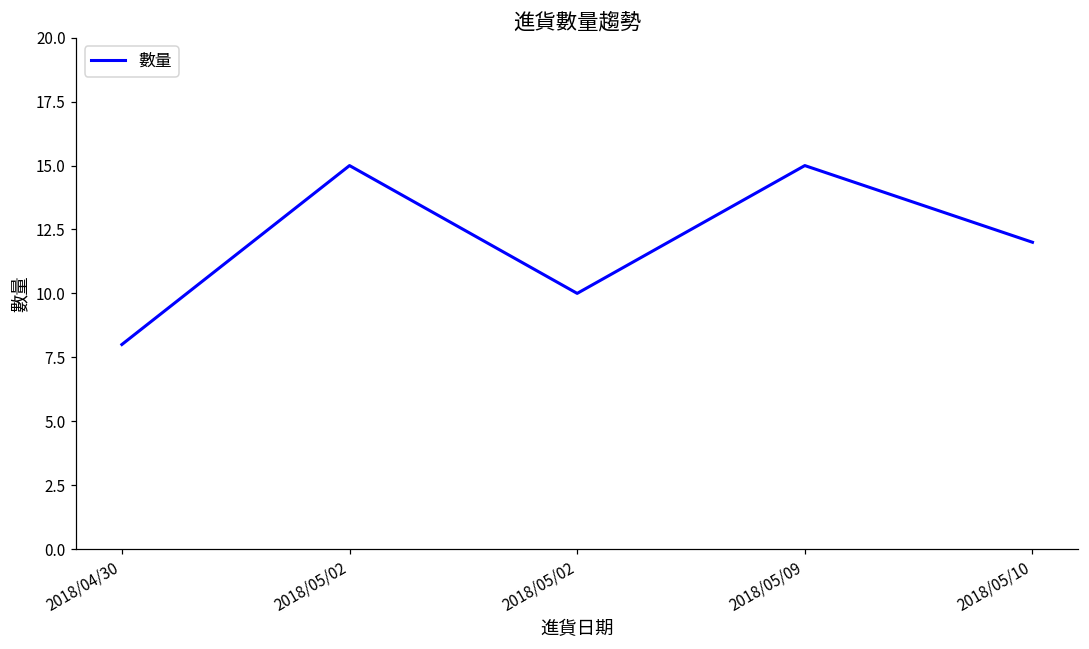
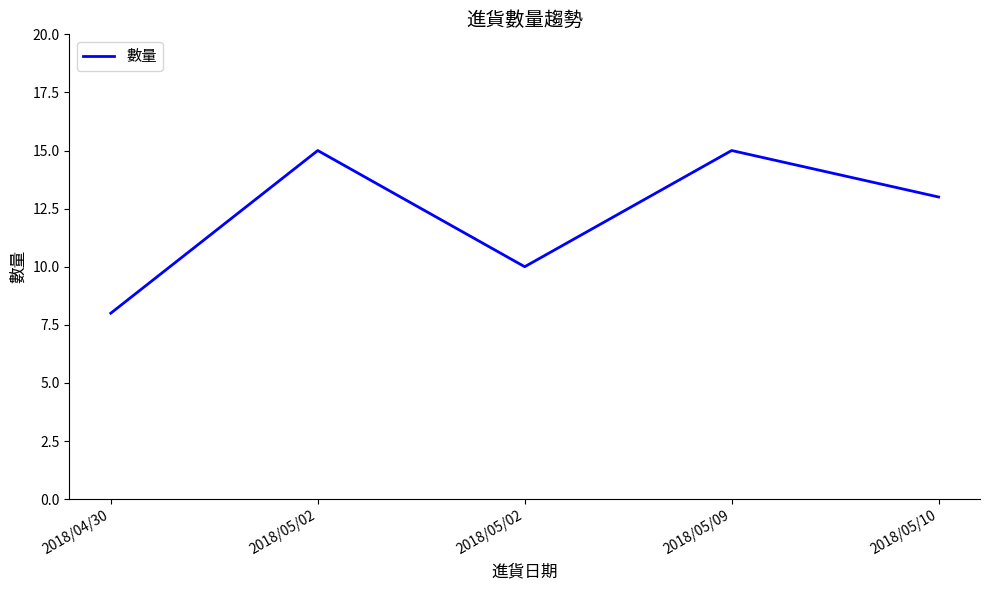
2018/05/10: 12 -> 13
